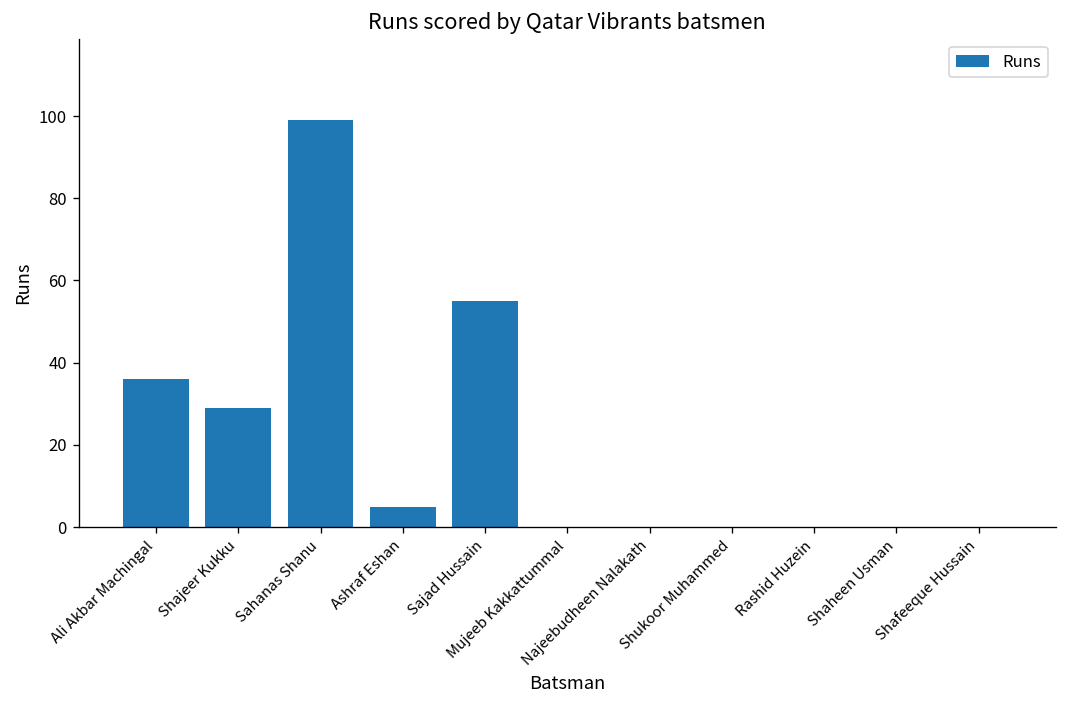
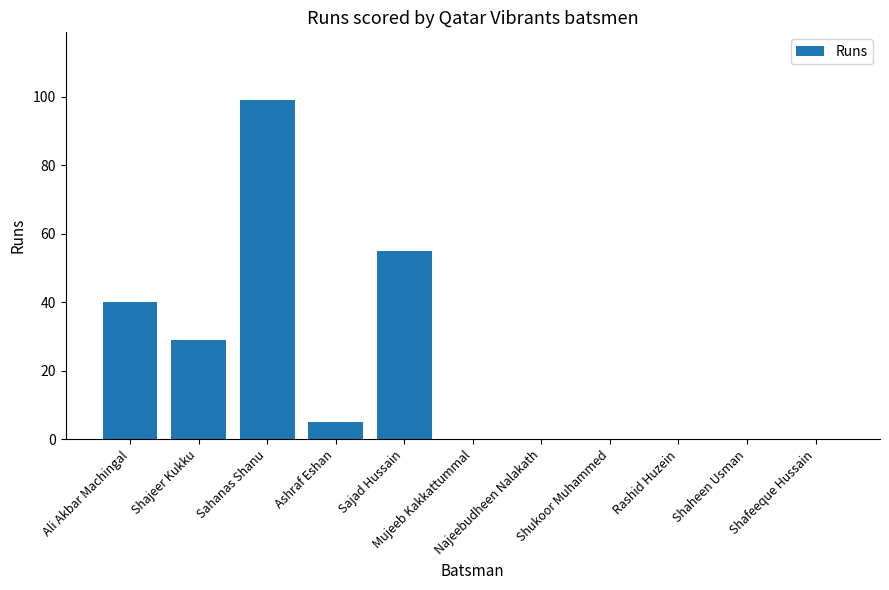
Ali Akbar Machingal: 36 -> 40
